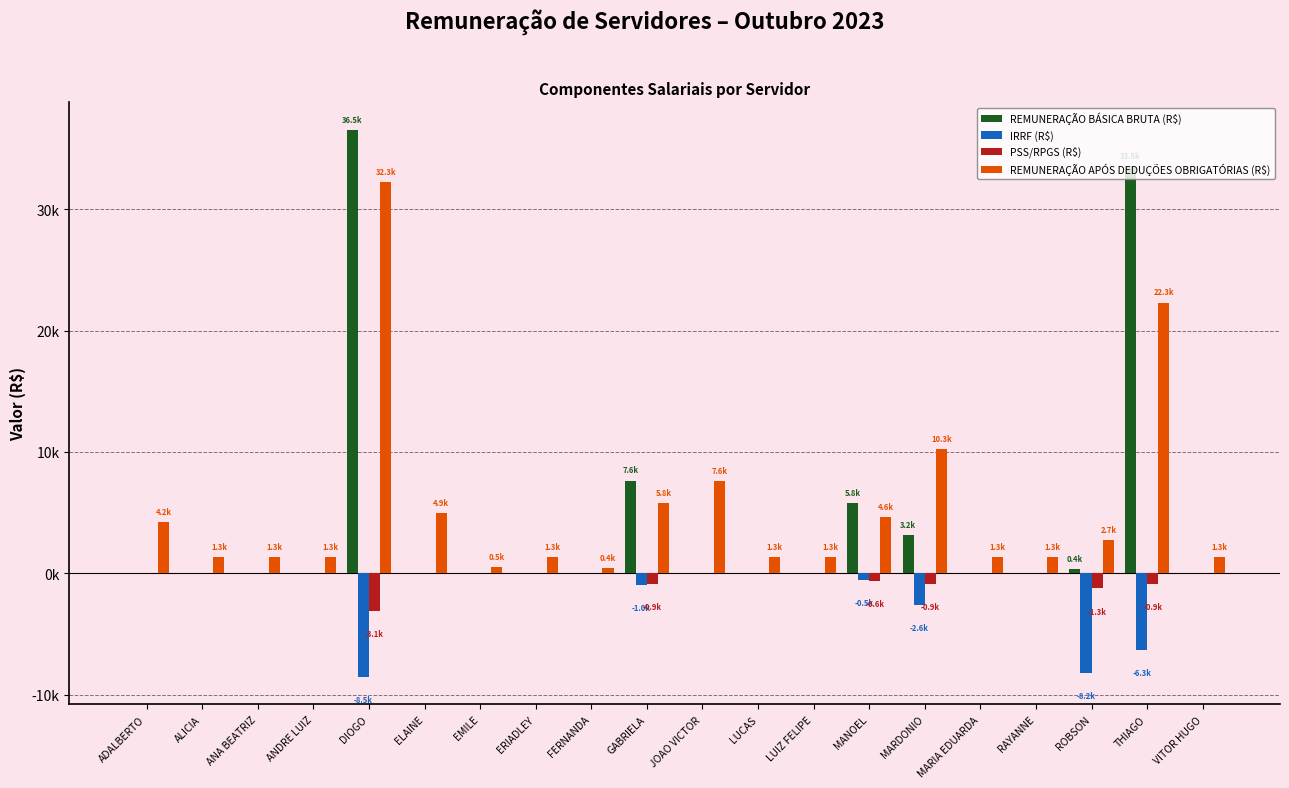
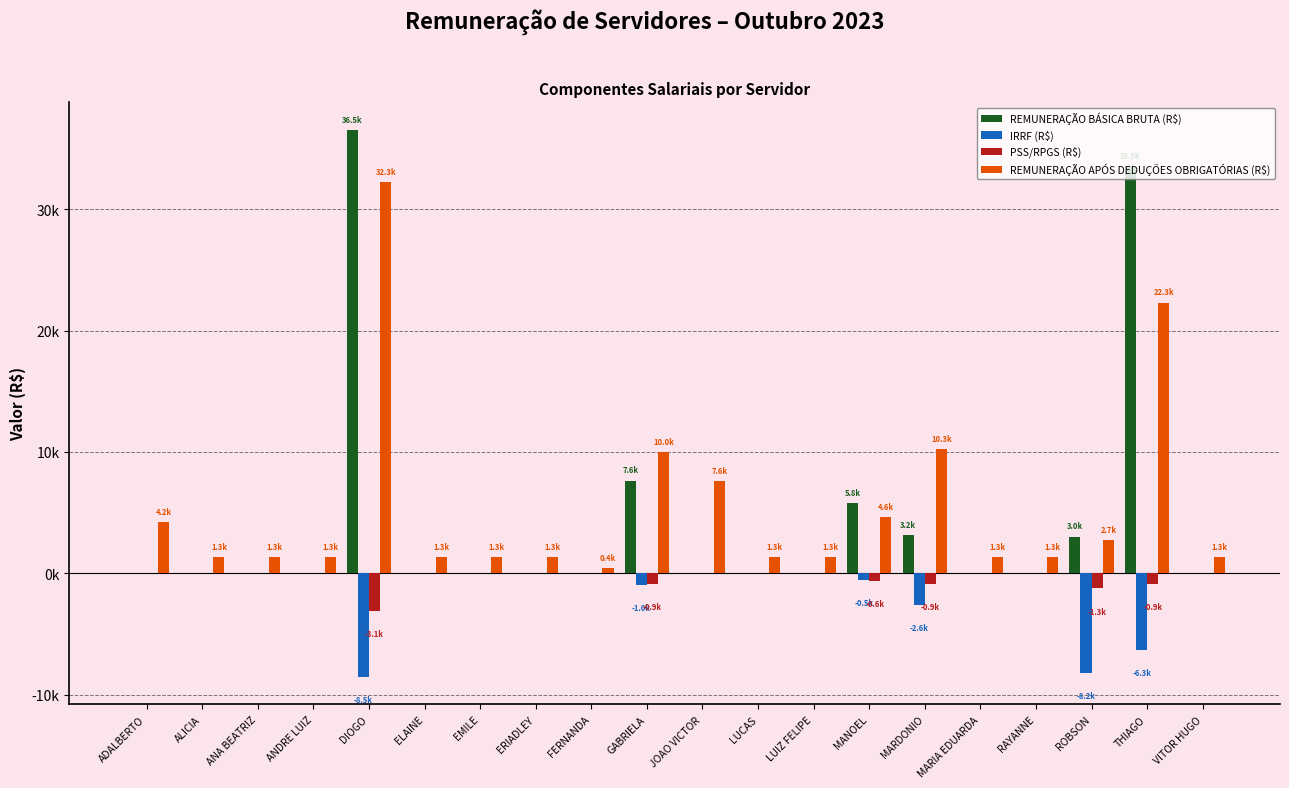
REMUNERAÇÃO APÓS DEDUÇÕES OBRIGATÓRIAS (R$), ELAINE: 4.9k -> 1.3k
REMUNERAÇÃO APÓS DEDUÇÕES OBRIGATÓRIAS (R$), EMILE: 0.5k -> 1.3k
REMUNERAÇÃO APÓS DEDUÇÕES OBRIGATÓRIAS (R$), GABRIELA: 5.8k -> 10.0k
REMUNERAÇÃO BÁSICA BRUTA (R$), ROBSON: 0.4k -> 3.0k
